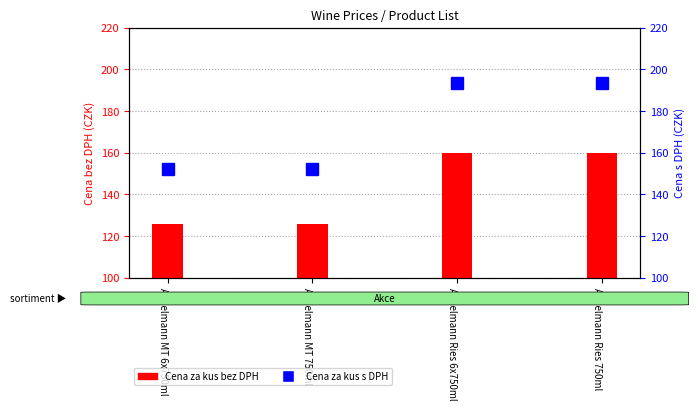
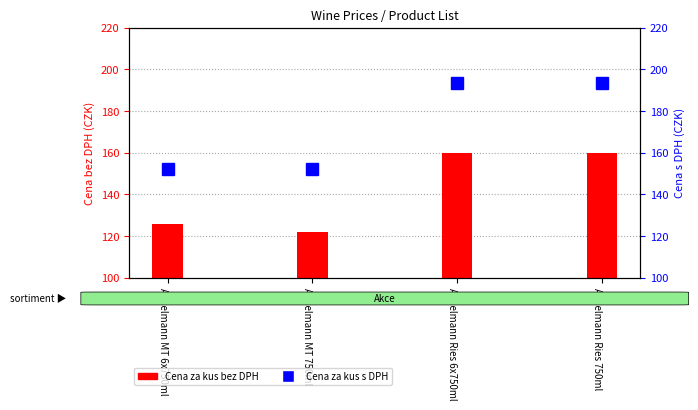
Cena za kus bez DPH, Anselmann MT 750ml: 126 -> 122
